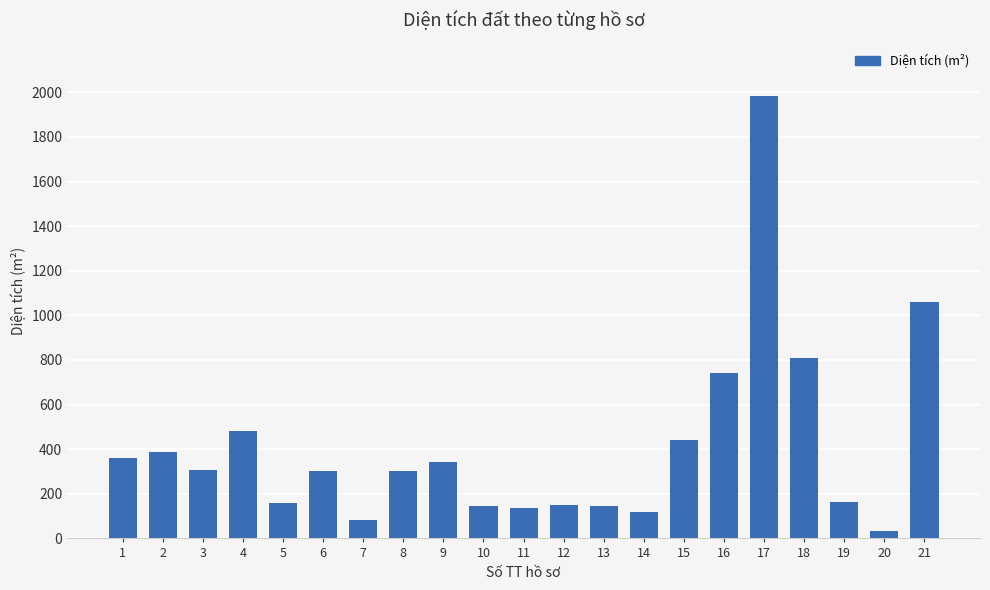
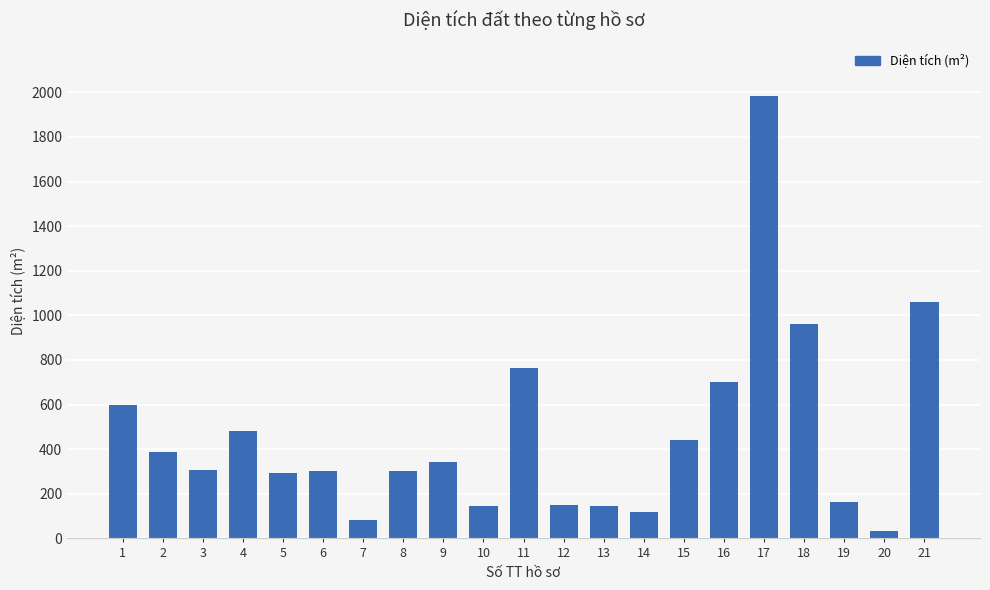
1: 360 -> 600
5: 160 -> 290
11: 140 -> 770
16: 740 -> 700
18: 810 -> 960
